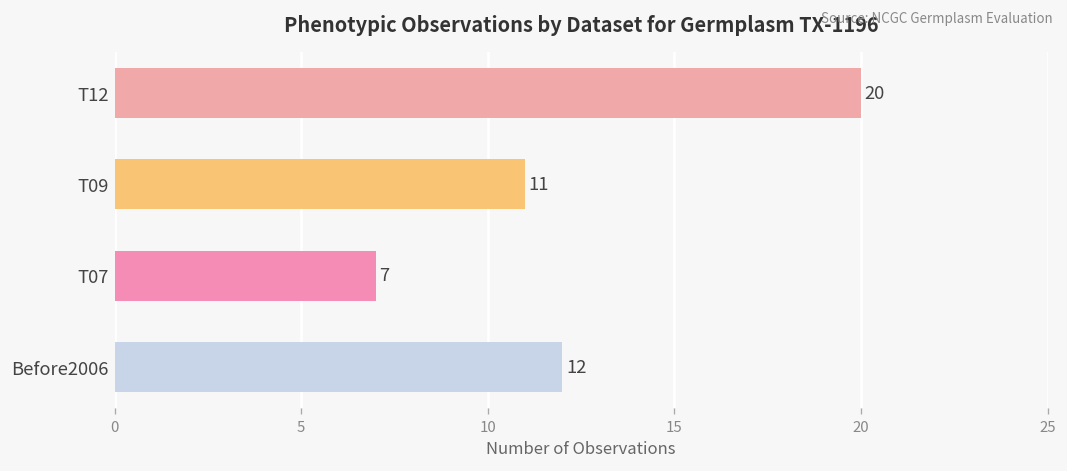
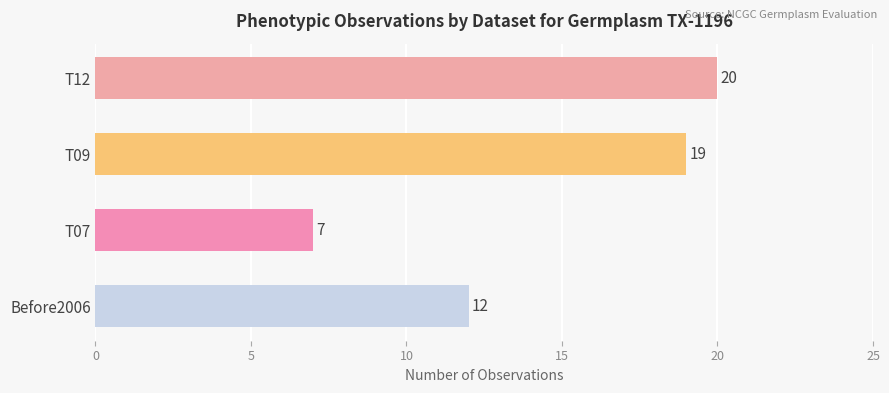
T09: 11 -> 19
